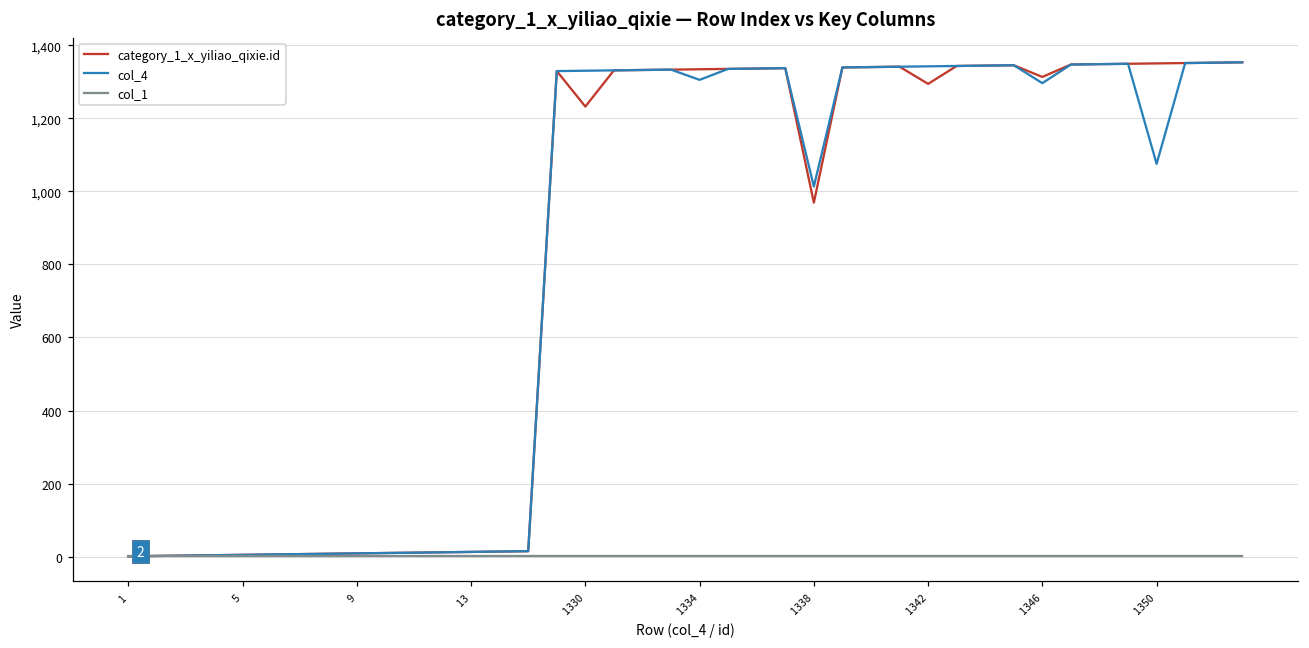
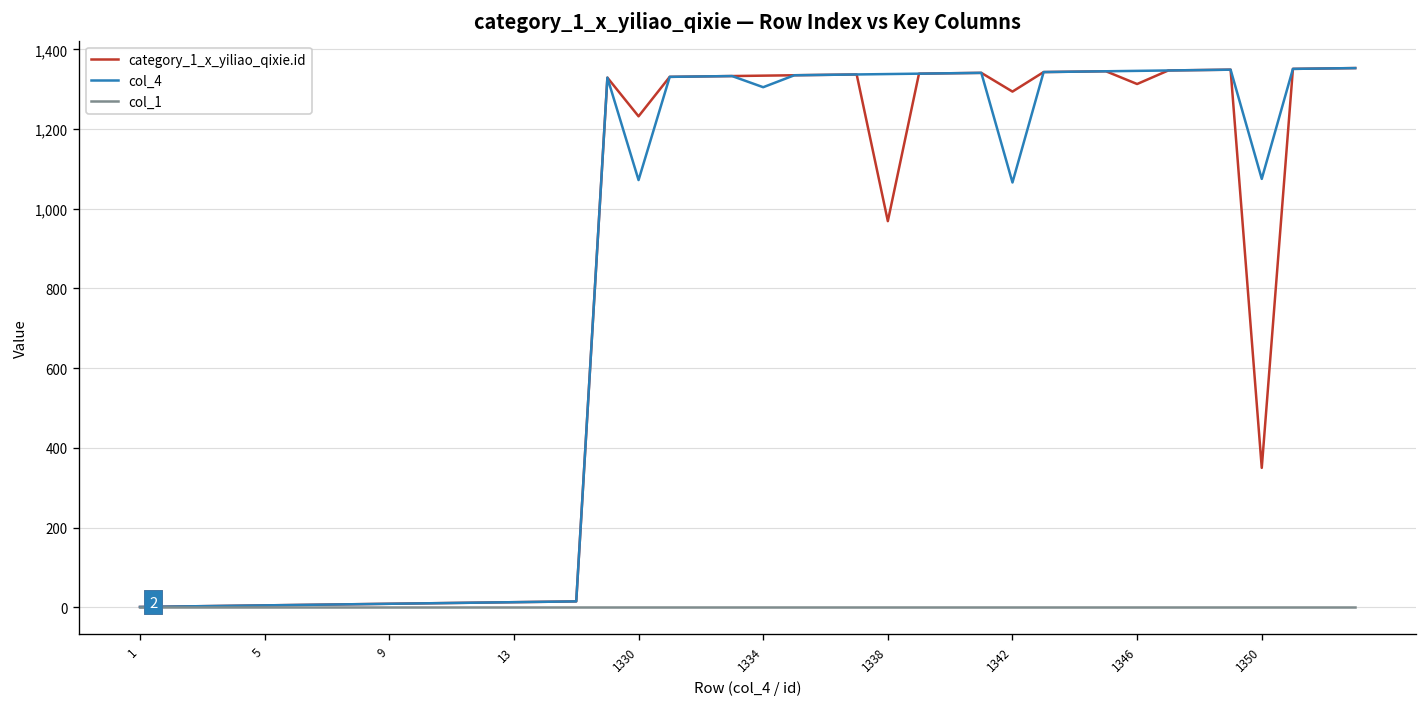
col_4, 1330: 1,330 -> 1,070
col_4, 1338: 1,010 -> 1,340
col_4, 1342: 1,340 -> 1,070
col_4, 1346: 1,300 -> 1,350
category_1_x_yiliao_qixie.id, 1350: 1,350 -> 350
